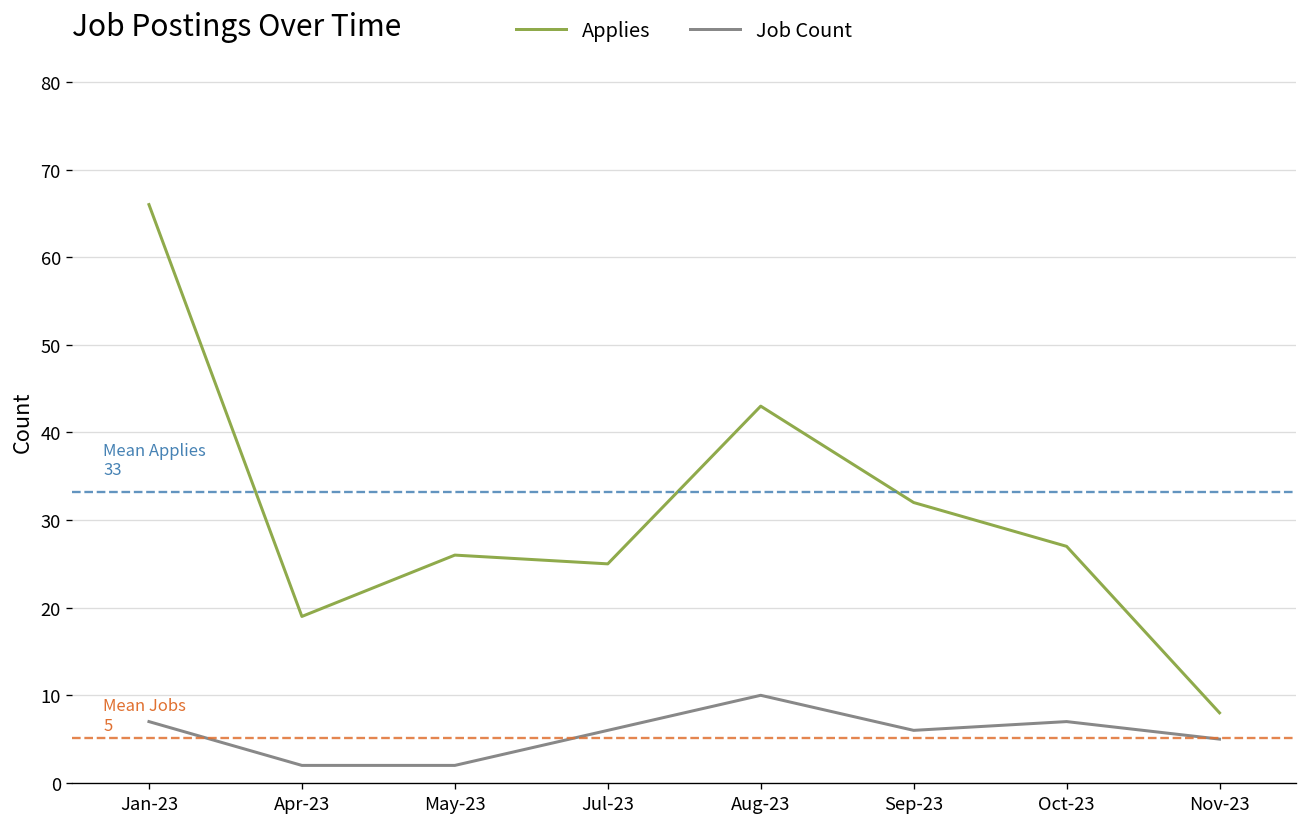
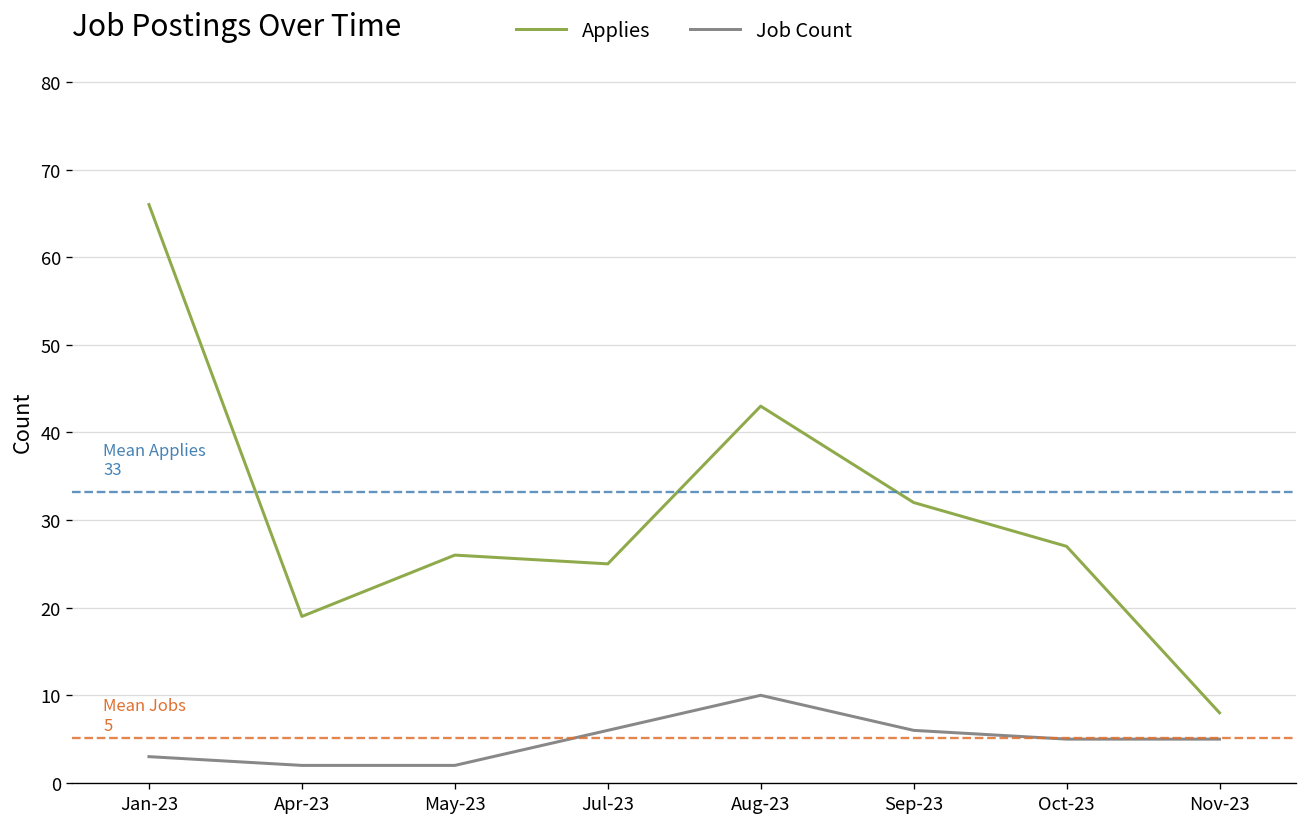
Job Count, Jan-23: 7 -> 3
Job Count, Oct-23: 7 -> 5
